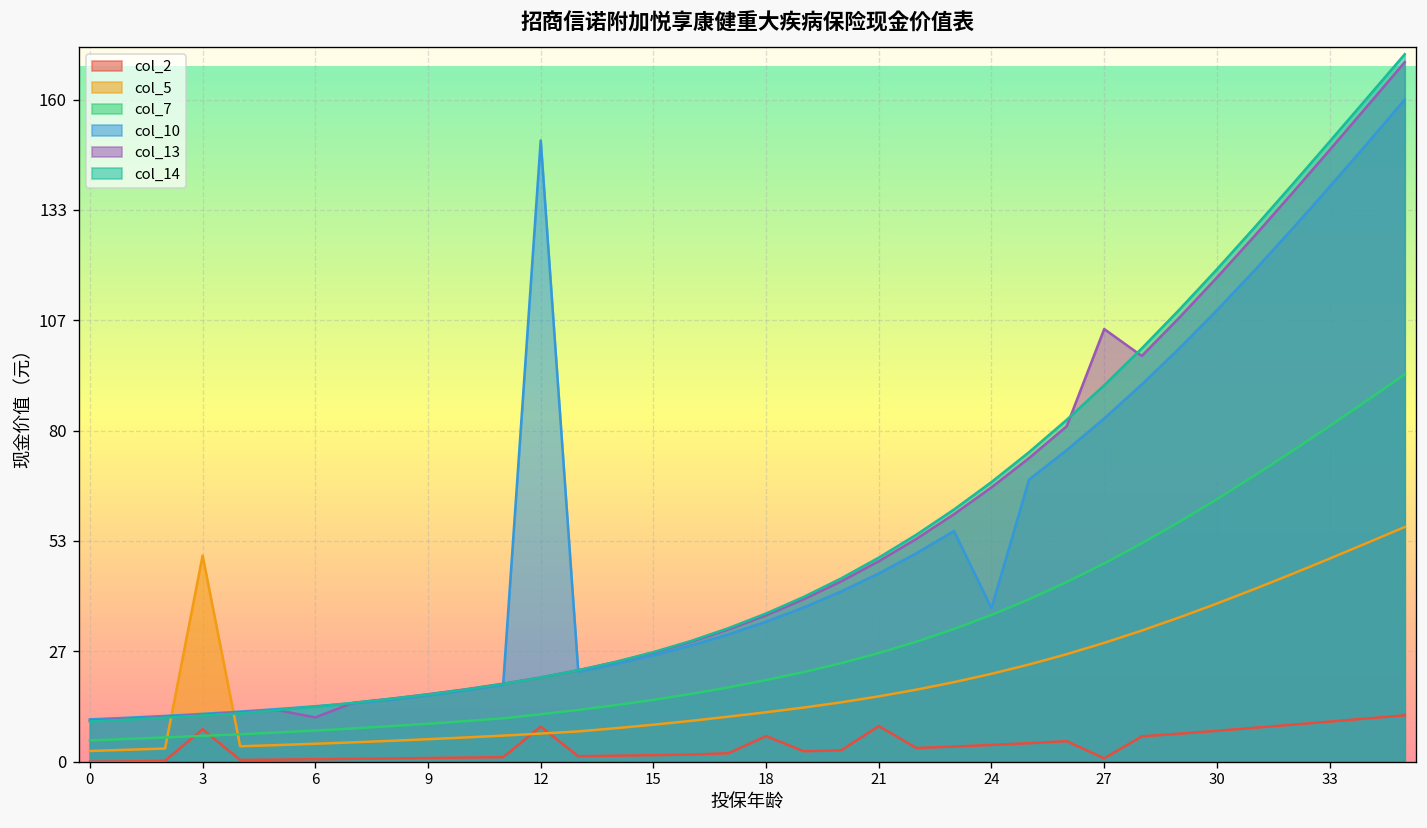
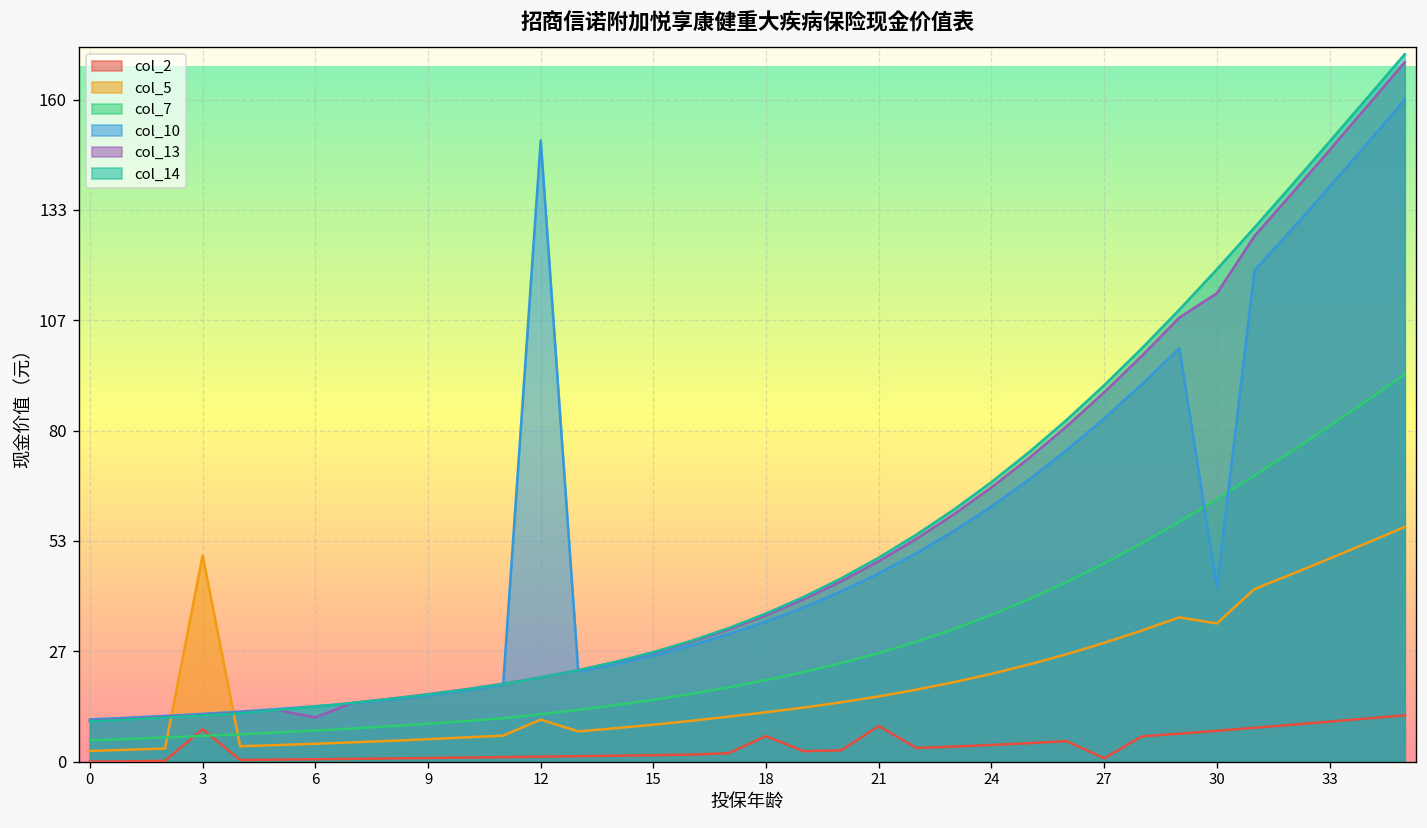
col_2, 12: 8 -> 1
col_5, 12: 7 -> 10
col_10, 24: 37 -> 62
col_13, 27: 105 -> 89
col_5, 30: 38 -> 33
col_10, 30: 109 -> 42
col_13, 30: 117 -> 113
